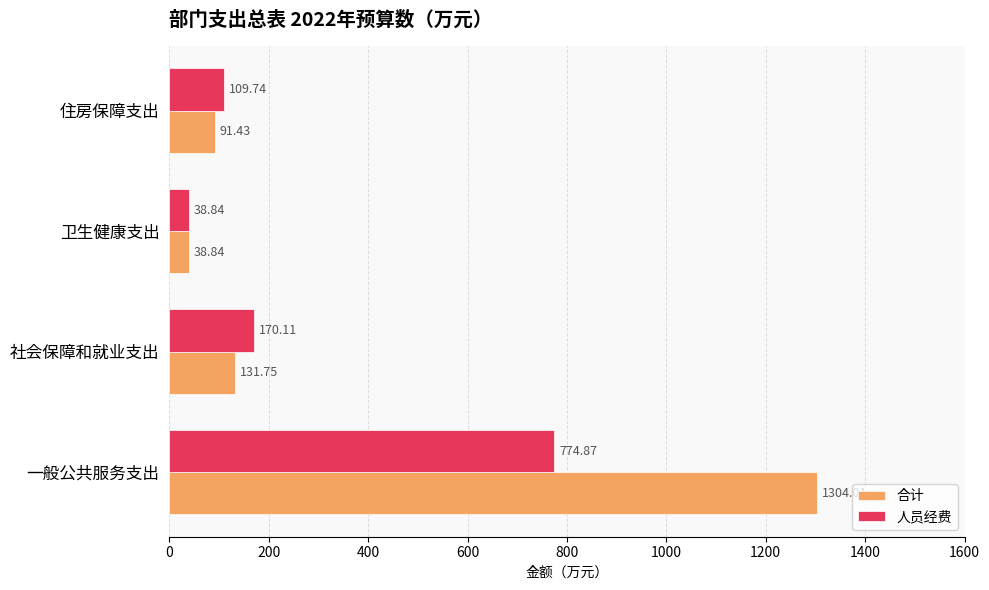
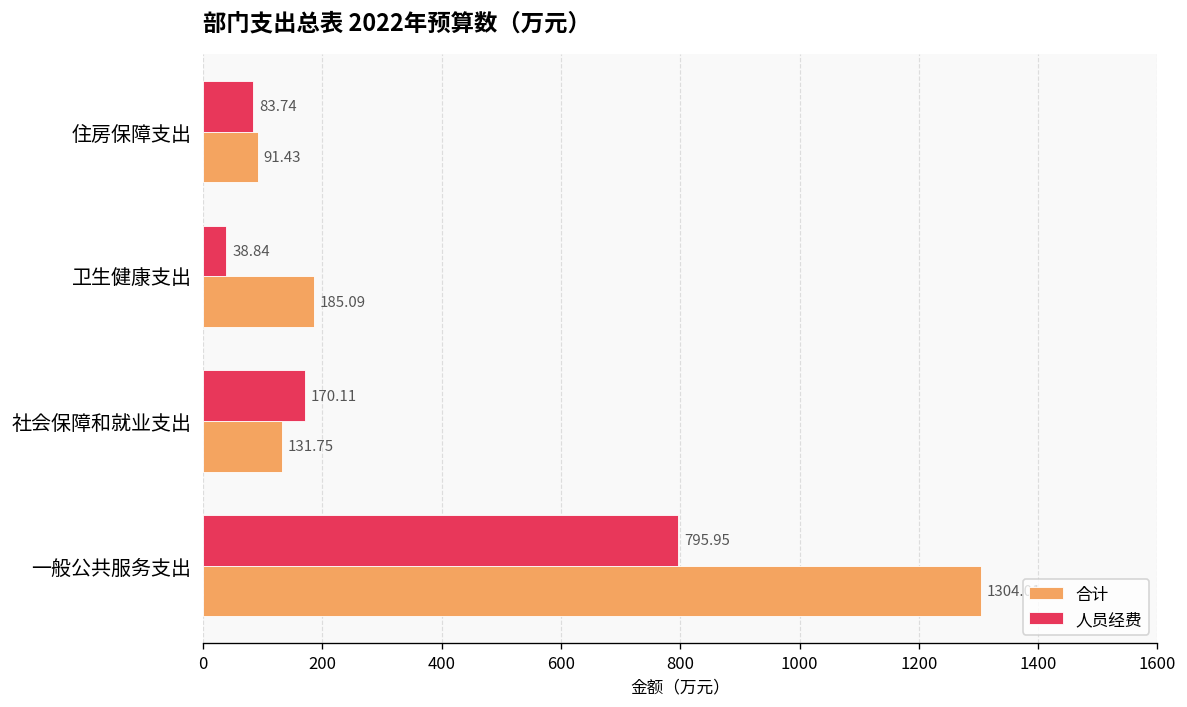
人员经费, 住房保障支出: 109.74 -> 83.74
合计, 卫生健康支出: 38.84 -> 185.09
人员经费, 一般公共服务支出: 774.87 -> 795.95
